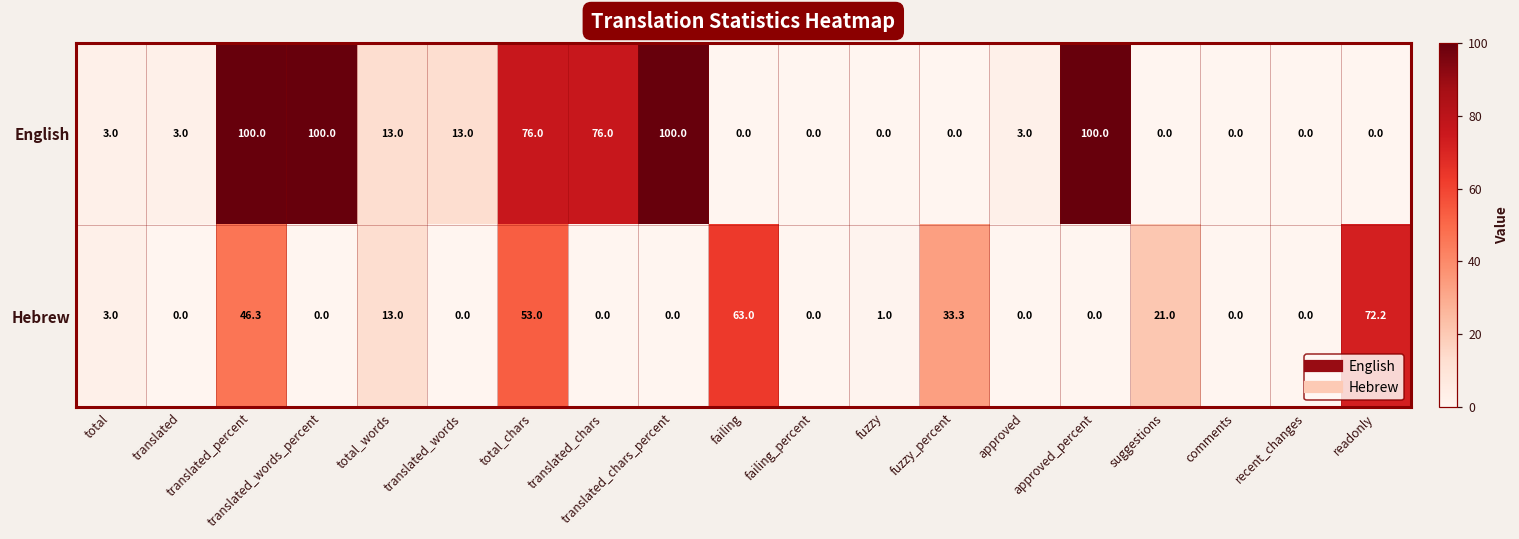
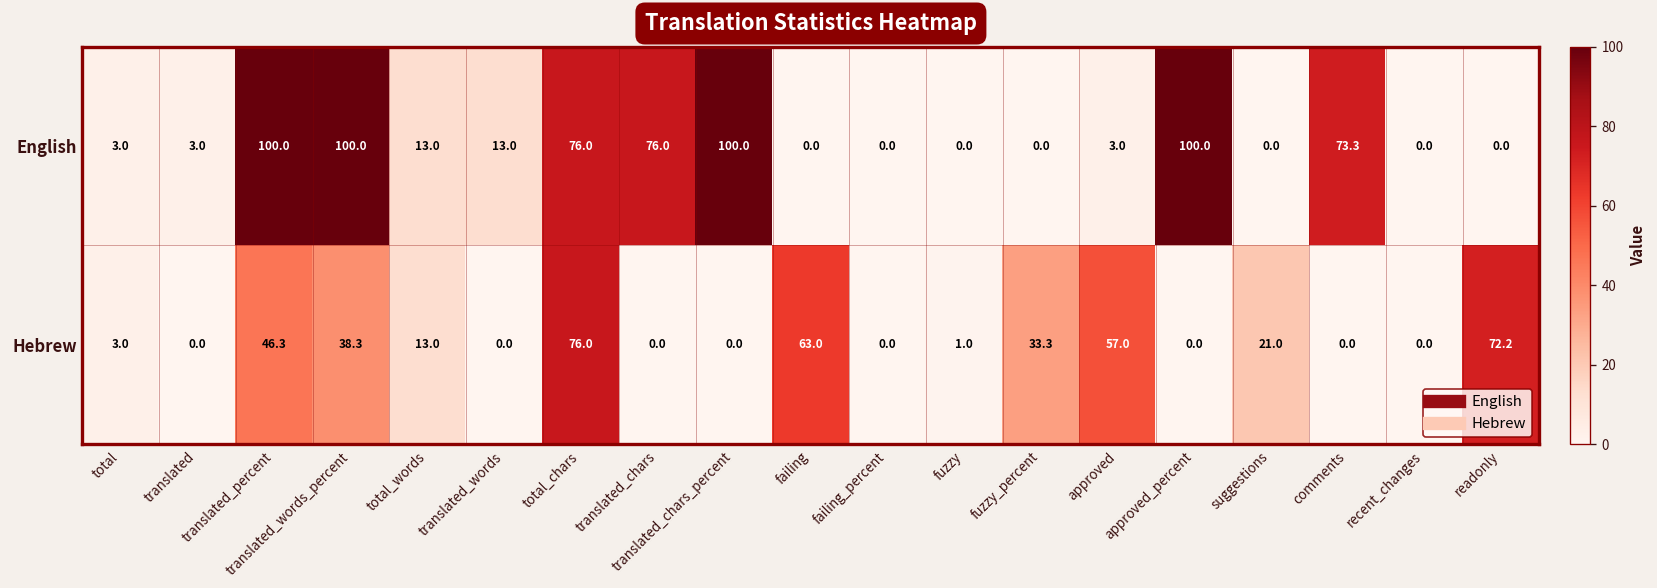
English, comments: 0.0 -> 73.3
Hebrew, translated_words_percent: 0.0 -> 38.3
Hebrew, total_chars: 53.0 -> 76.0
Hebrew, approved: 0.0 -> 57.0
